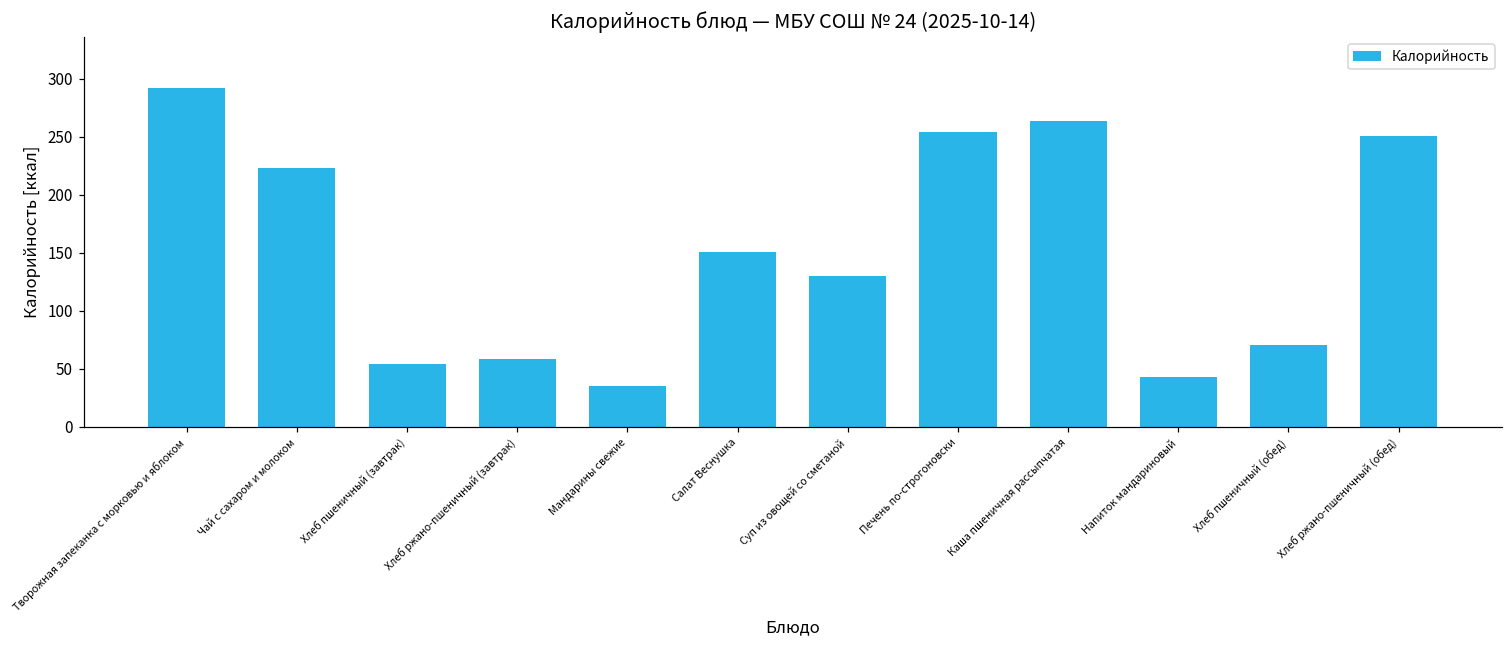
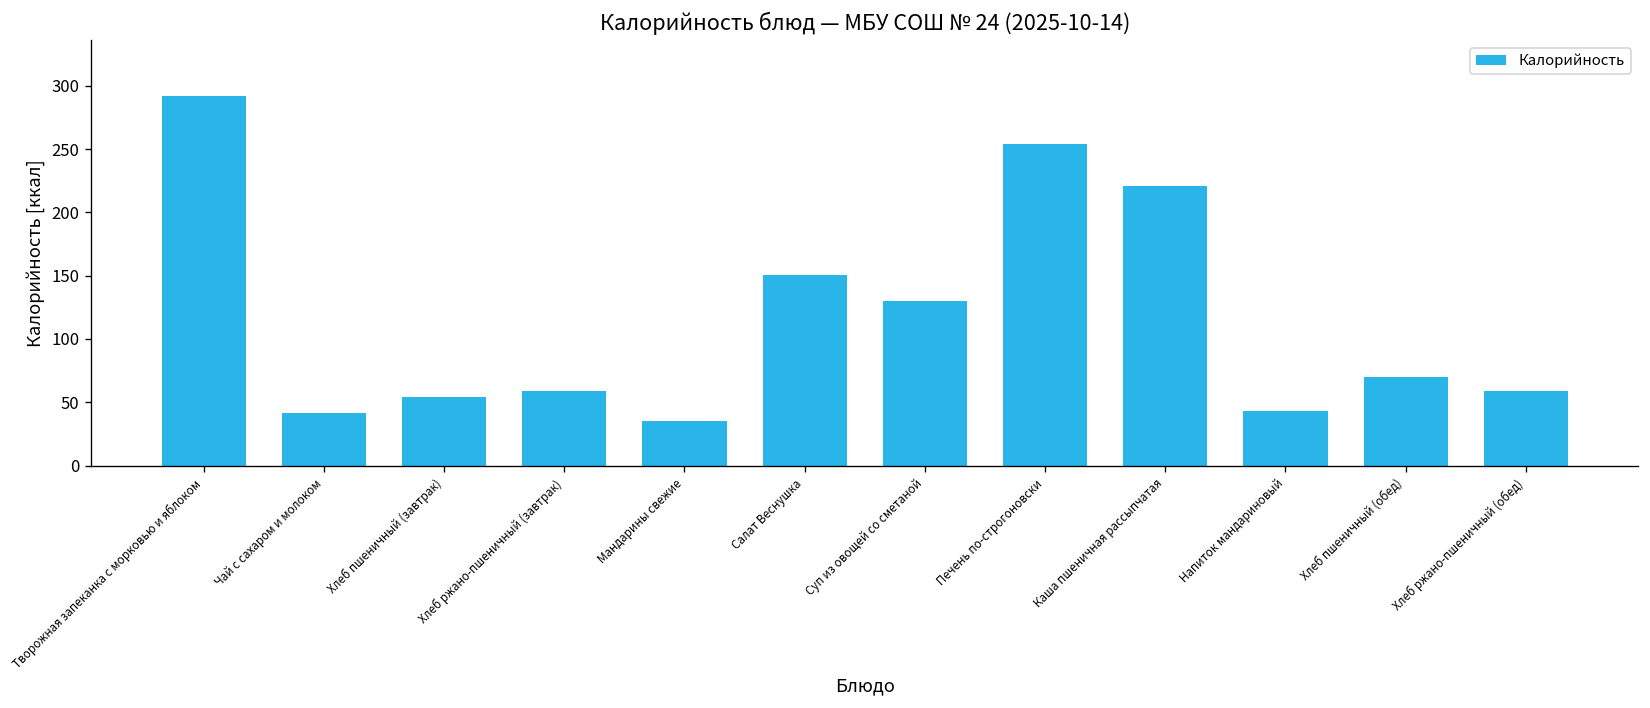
Чай с сахаром и молоком: 223 -> 42
Каша пшеничная рассыпчатая: 263 -> 221
Хлеб ржано-пшеничный (обед): 251 -> 59
